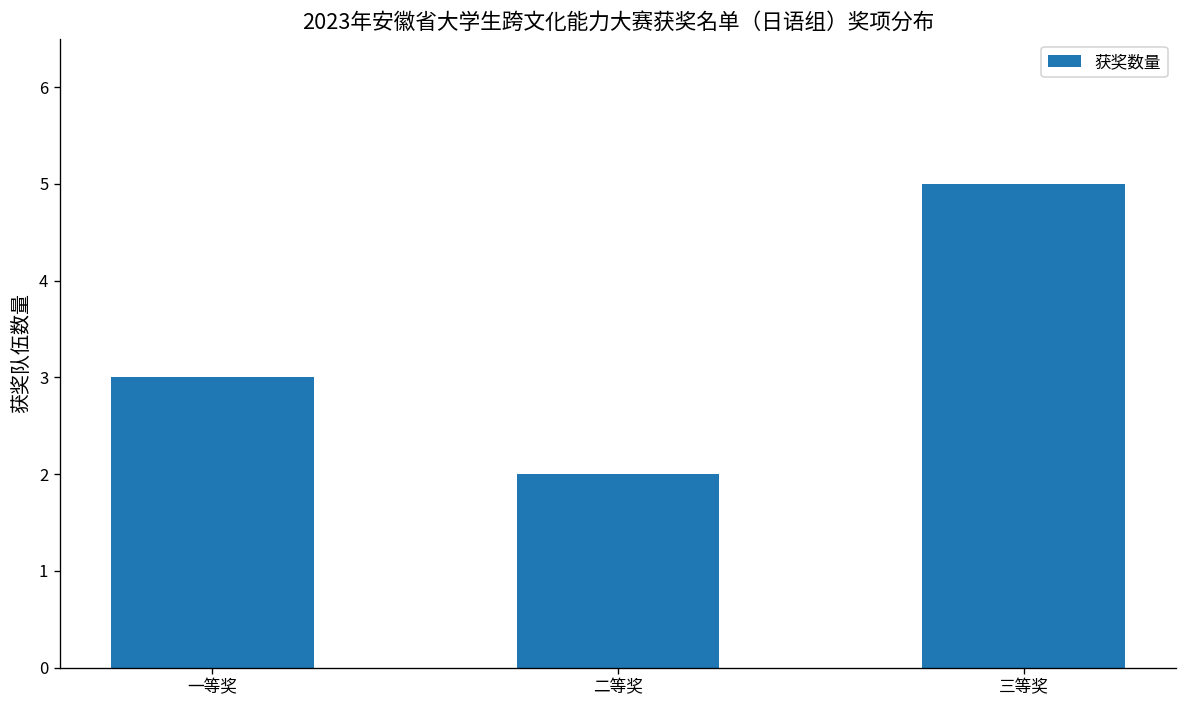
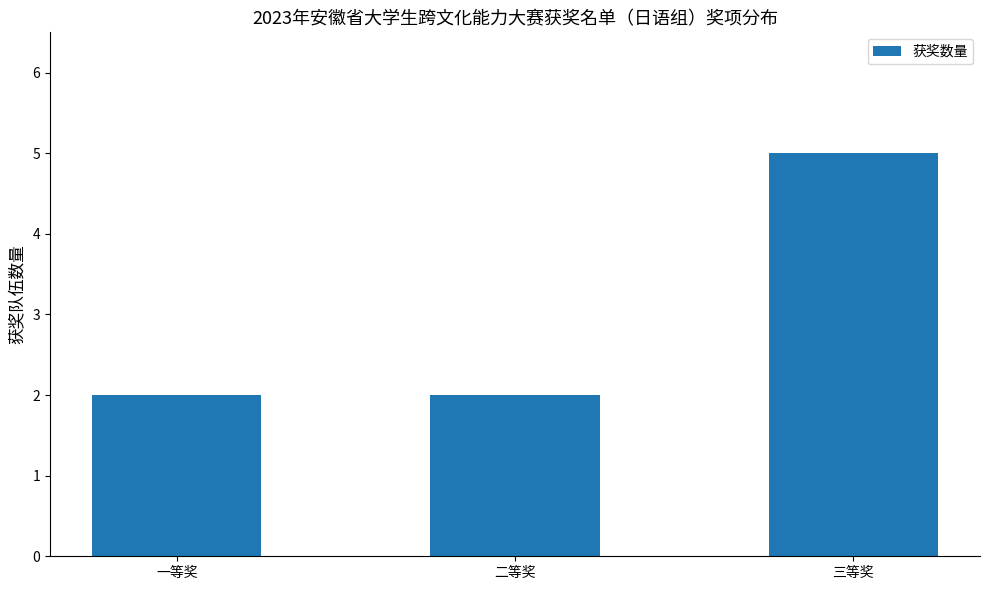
一等奖: 3 -> 2
